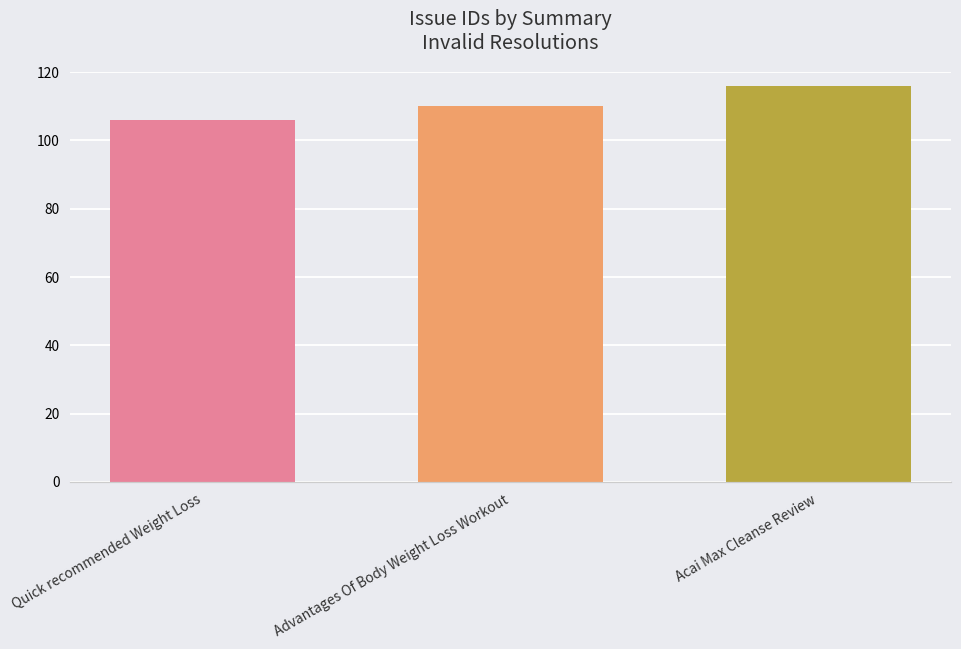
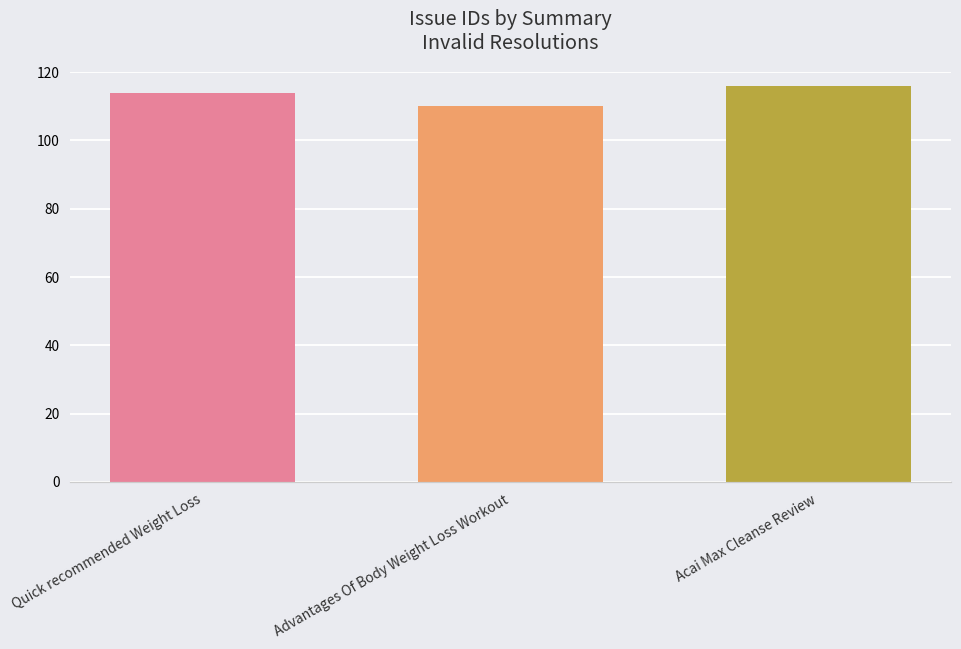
Quick recommended Weight Loss: 106 -> 114
